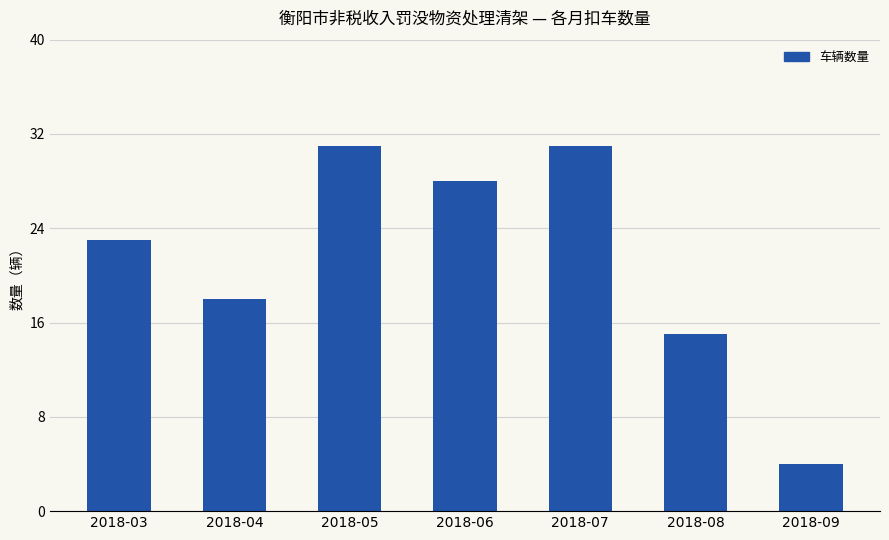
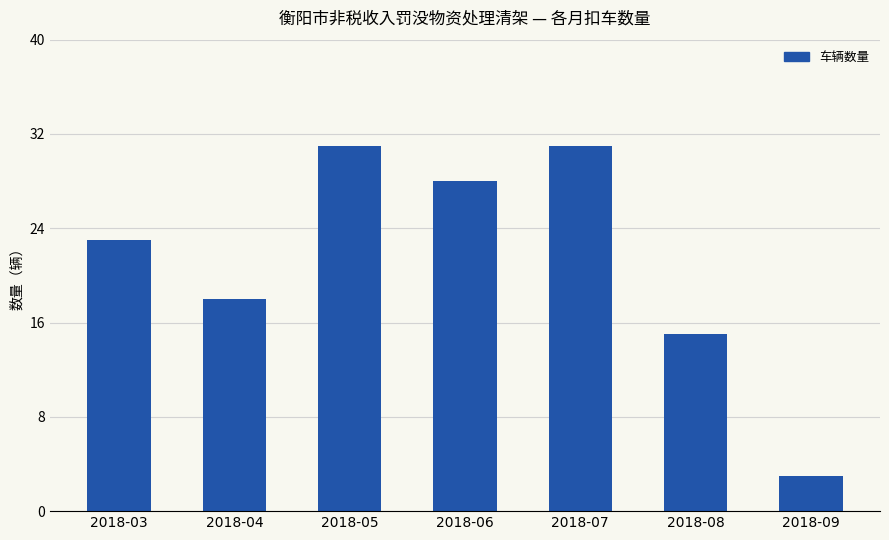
2018-09: 4 -> 3
